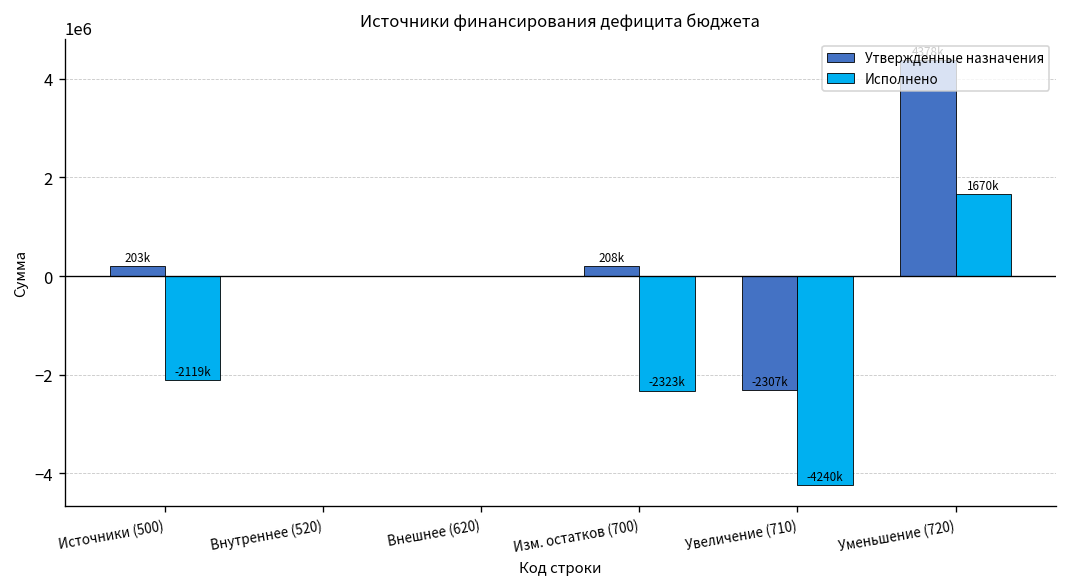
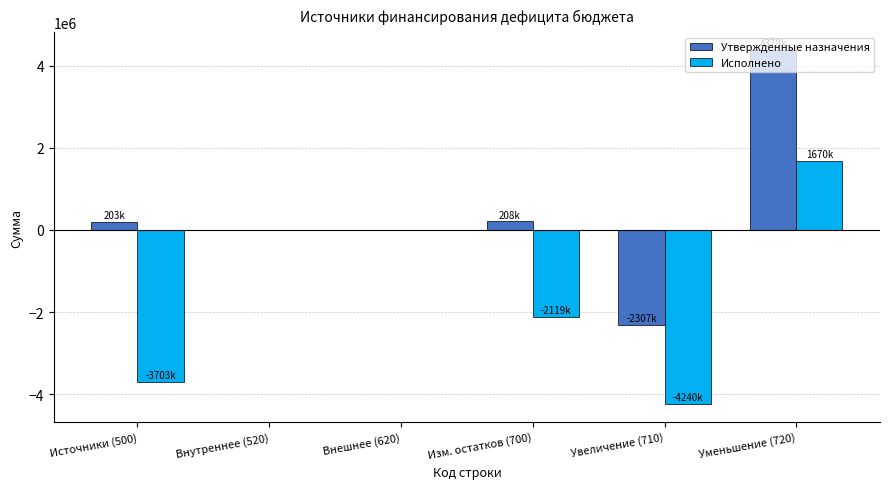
Исполнено, Источники (500): -2119k -> -3703k
Исполнено, Изм. остатков (700): -2323k -> -2119k
